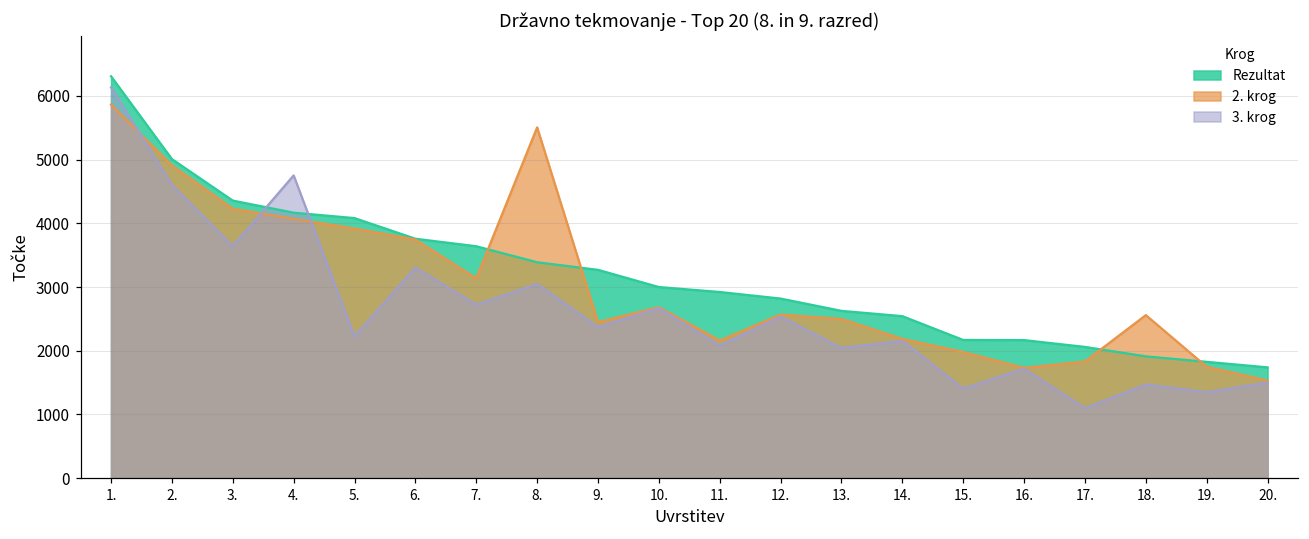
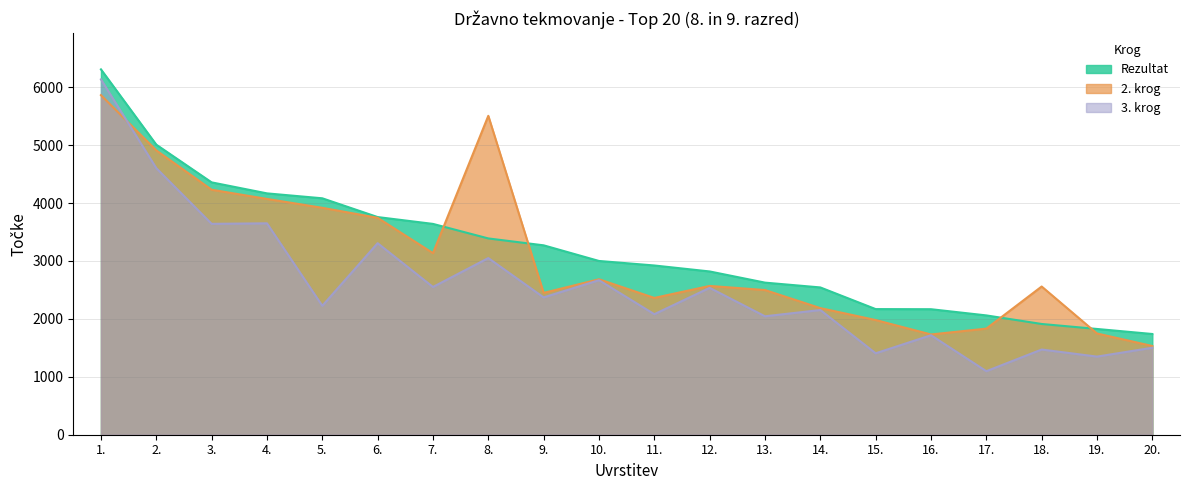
3. krog, 4.: 4800 -> 3700
3. krog, 7.: 2700 -> 2600
2. krog, 11.: 2200 -> 2400
